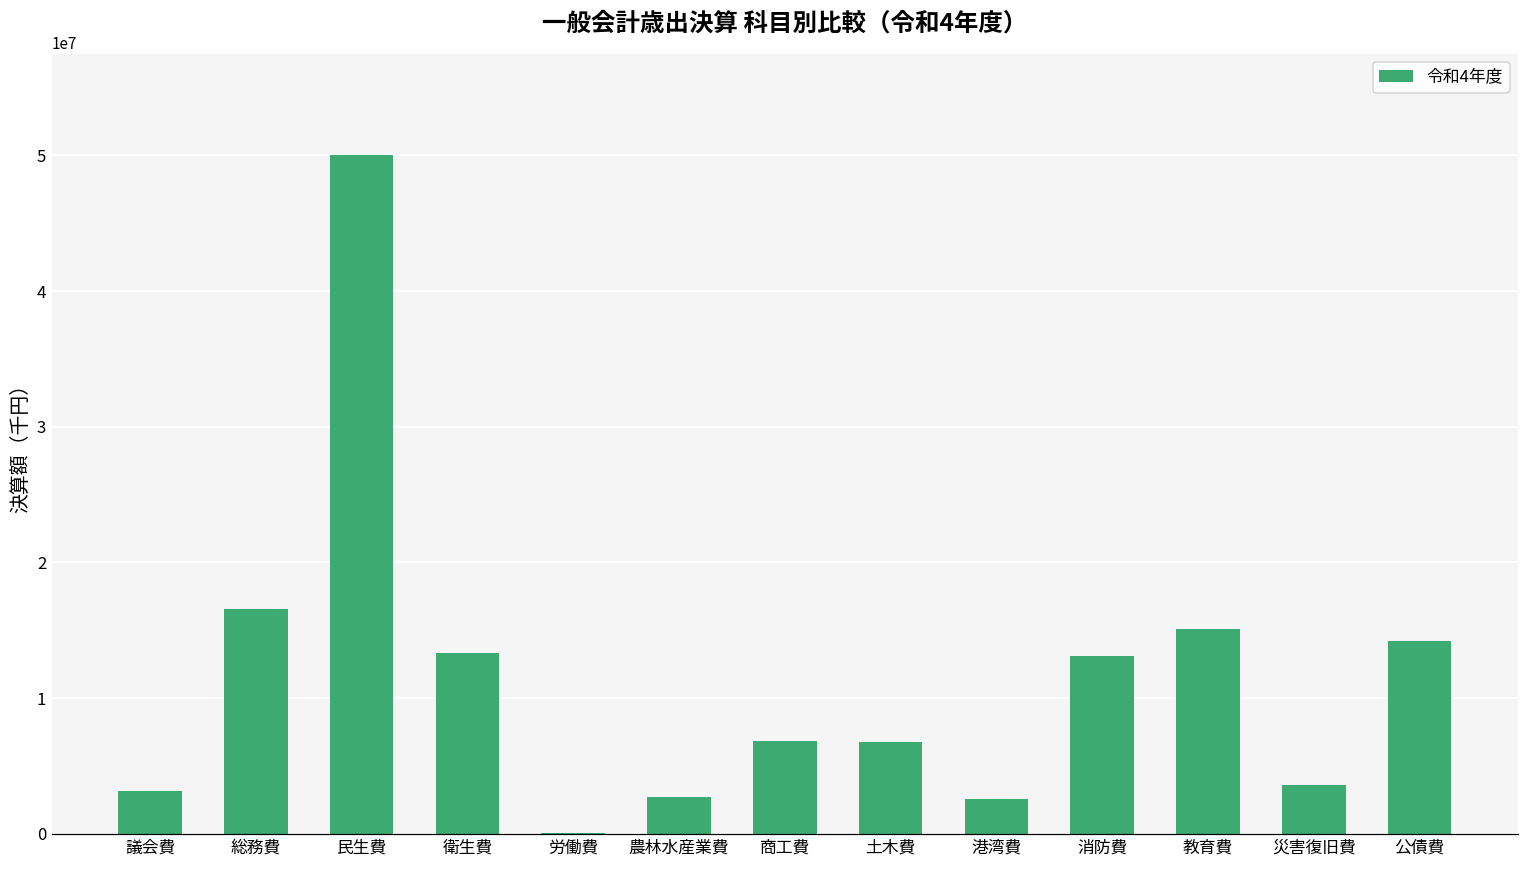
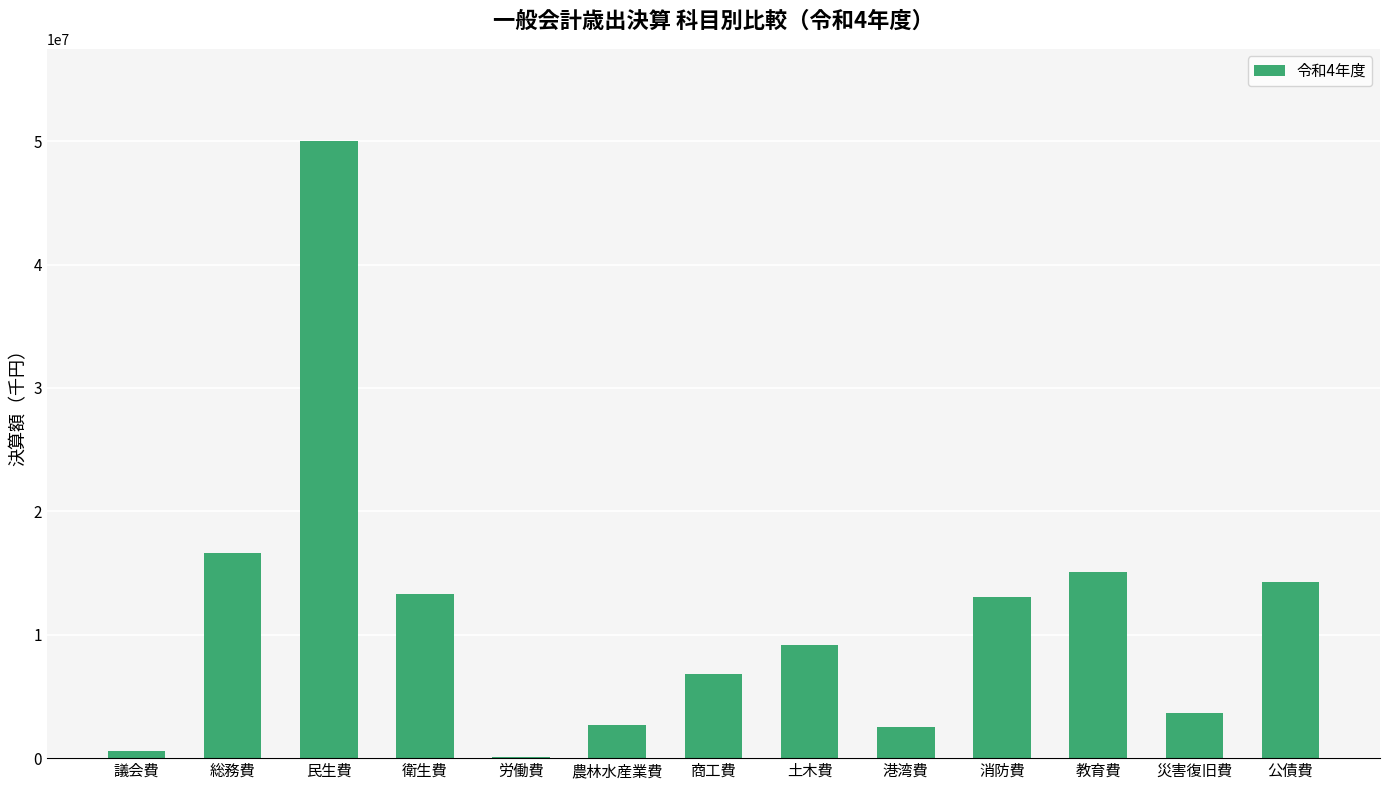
議会費: 3100000 -> 600000
土木費: 6700000 -> 9200000
